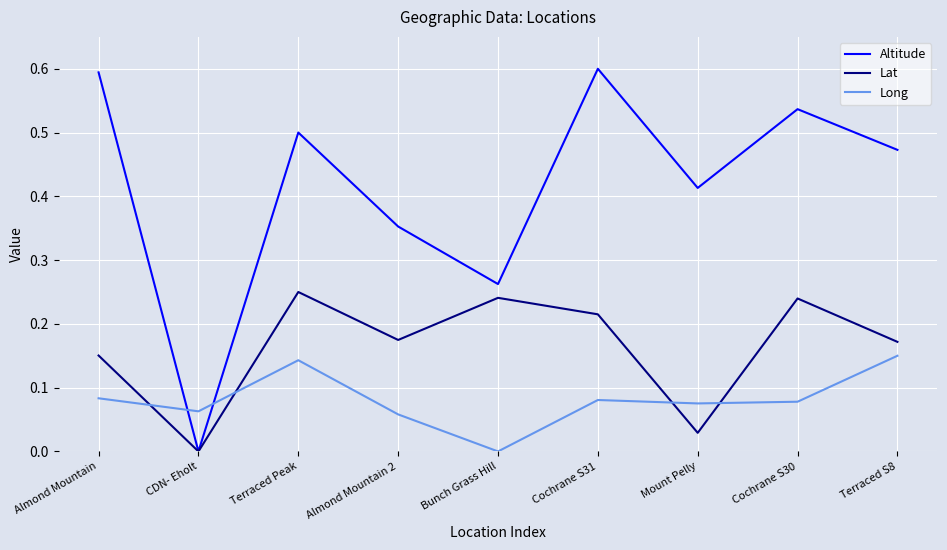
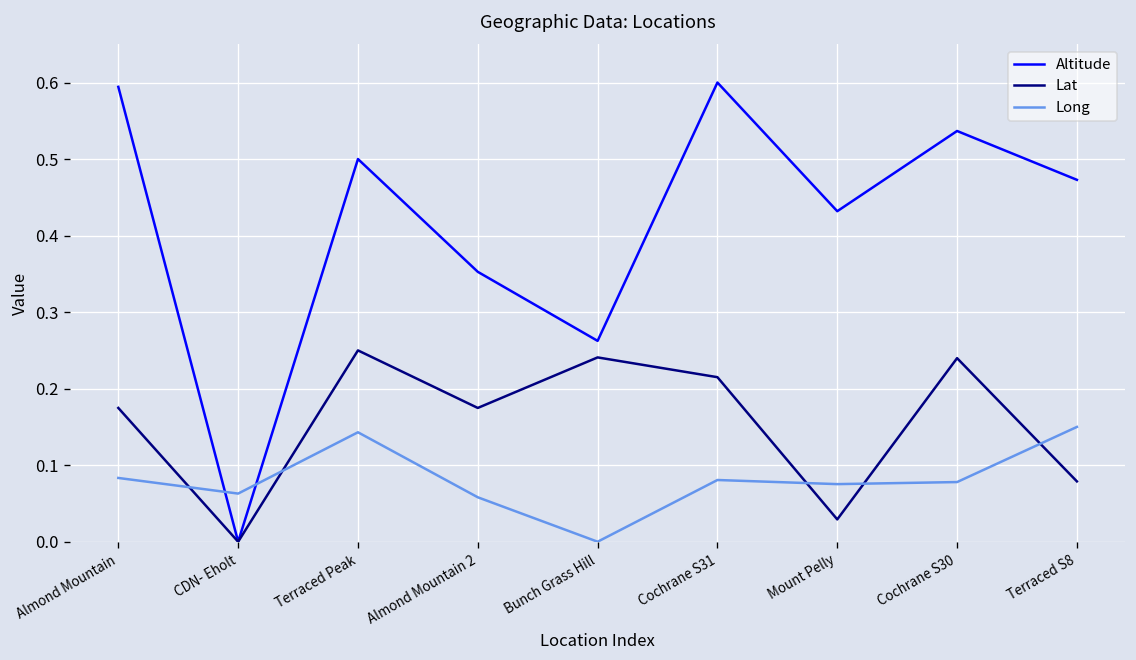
Lat, Almond Mountain: 0.15 -> 0.17
Altitude, Mount Pelly: 0.41 -> 0.43
Lat, Terraced S8: 0.17 -> 0.08
